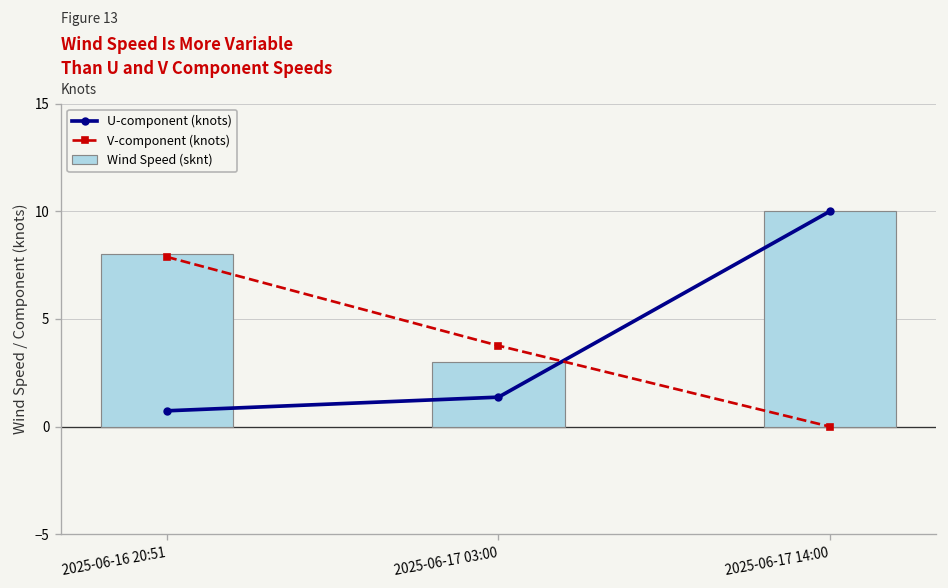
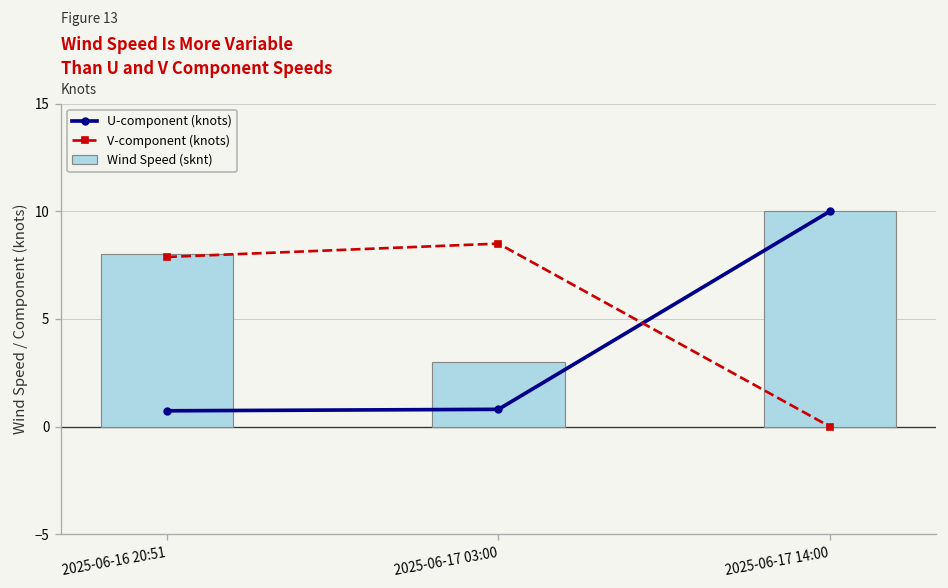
U-component (knots), 2025-06-17 03:00: 1.4 -> 0.8
V-component (knots), 2025-06-17 03:00: 3.8 -> 8.5
